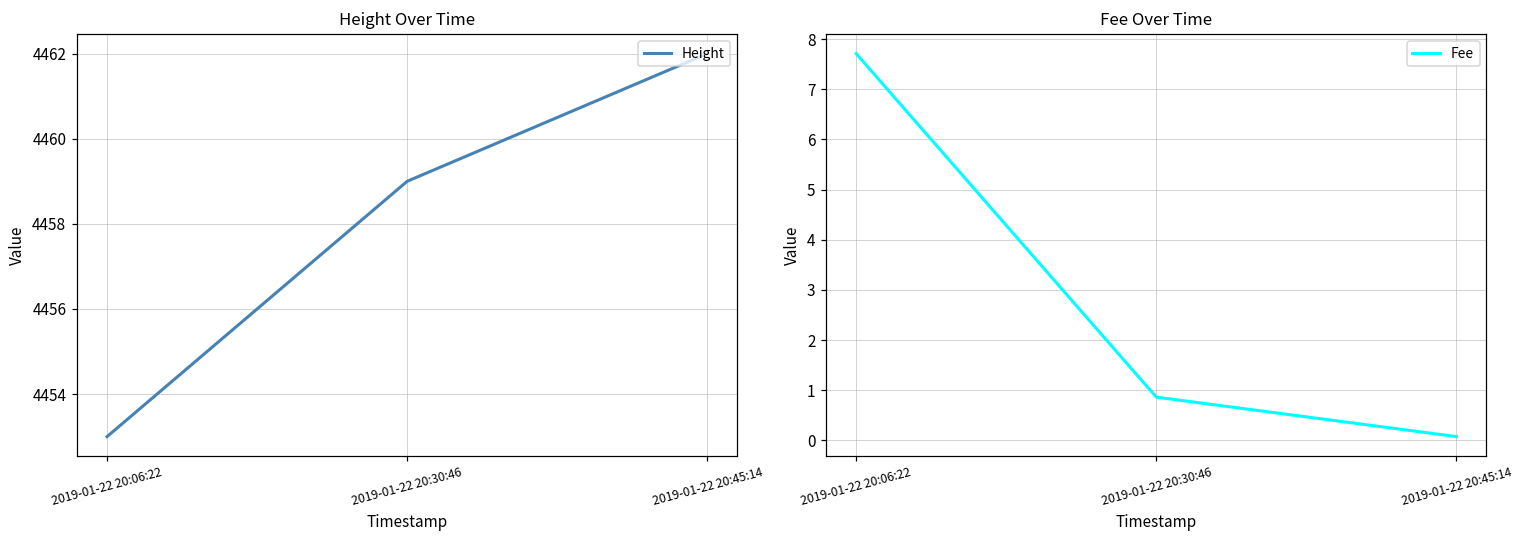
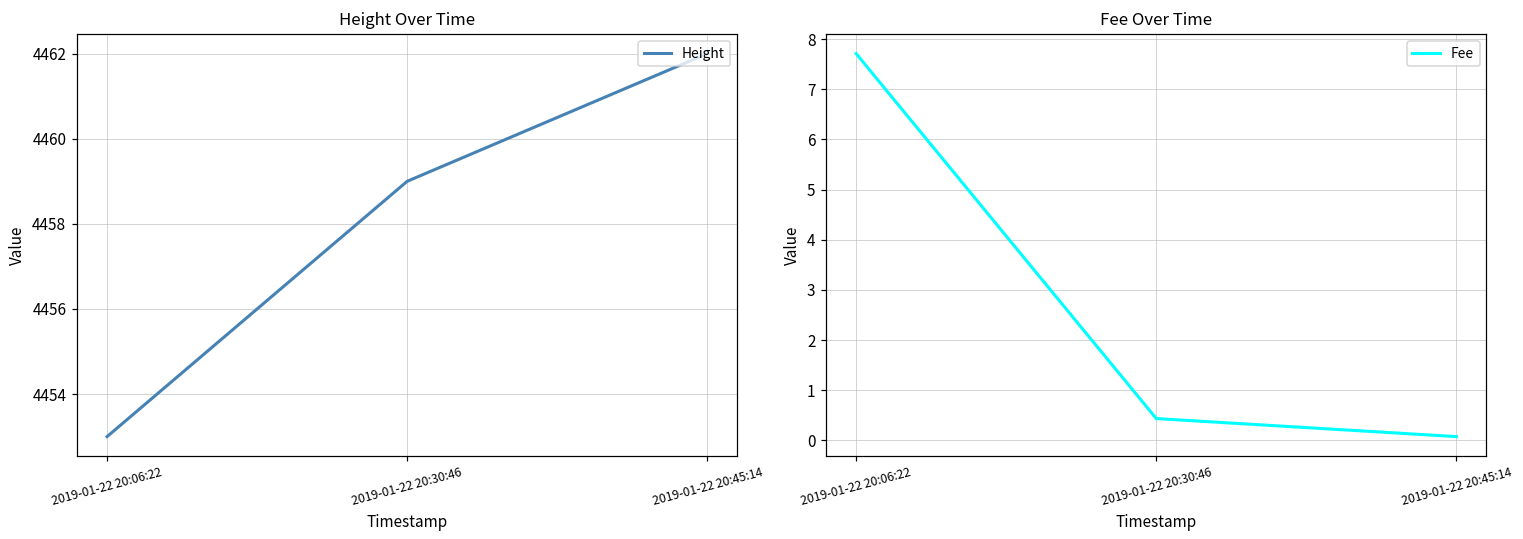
Fee Over Time, 2019-01-22 20:30:46: 0.9 -> 0.4
